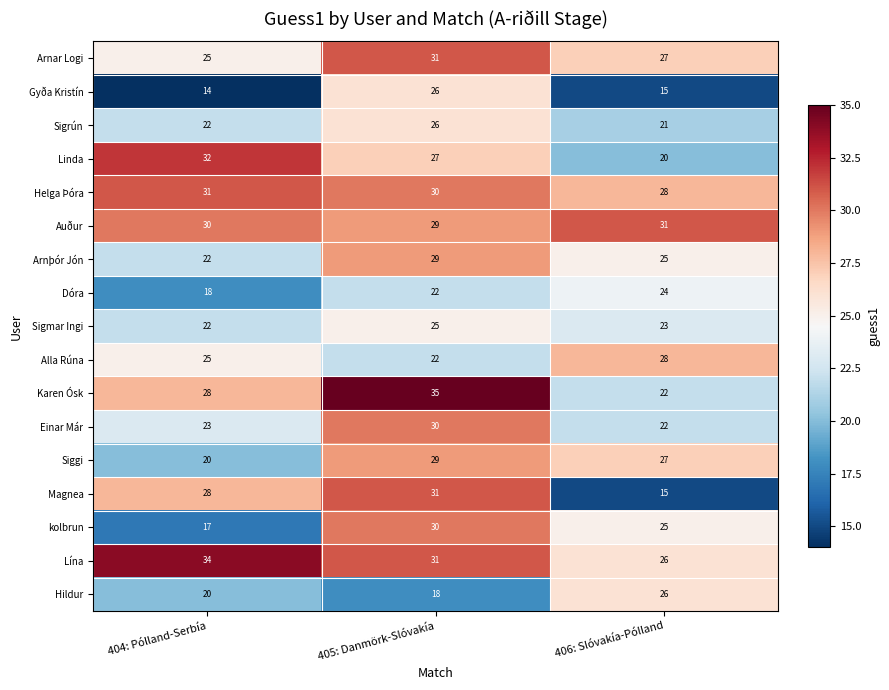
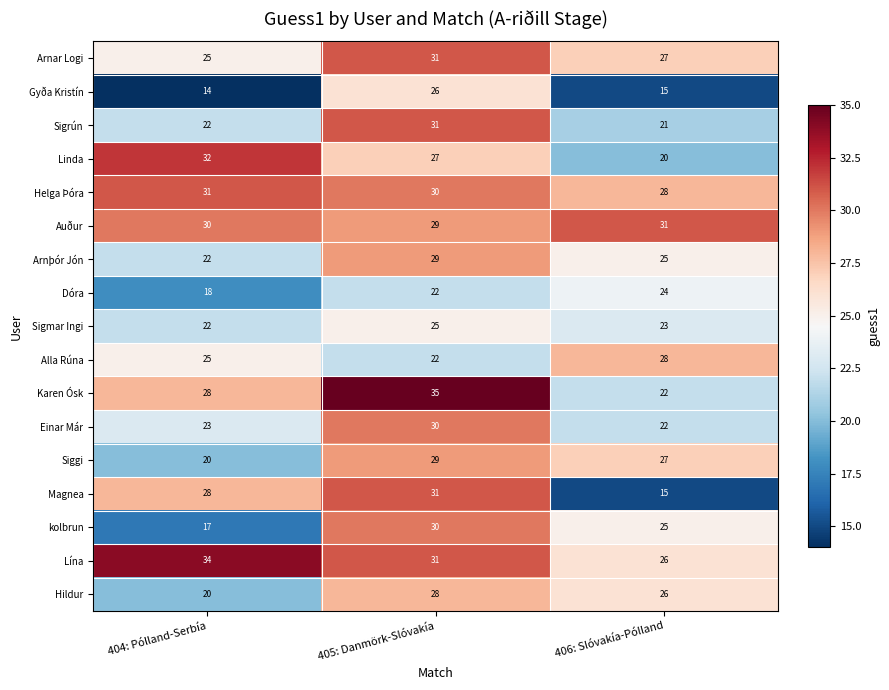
Sigrún, 405: Danmörk-Slóvakía: 26 -> 31
Hildur, 405: Danmörk-Slóvakía: 18 -> 28
